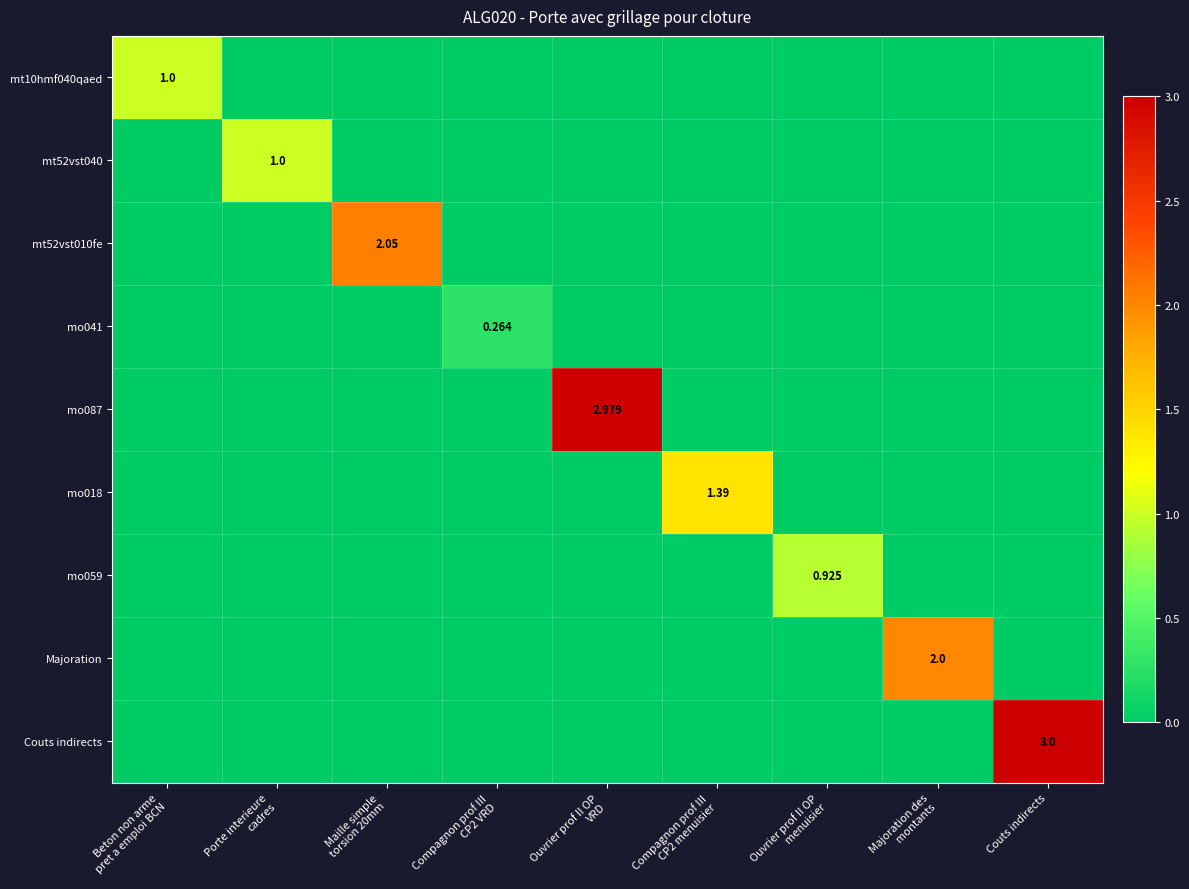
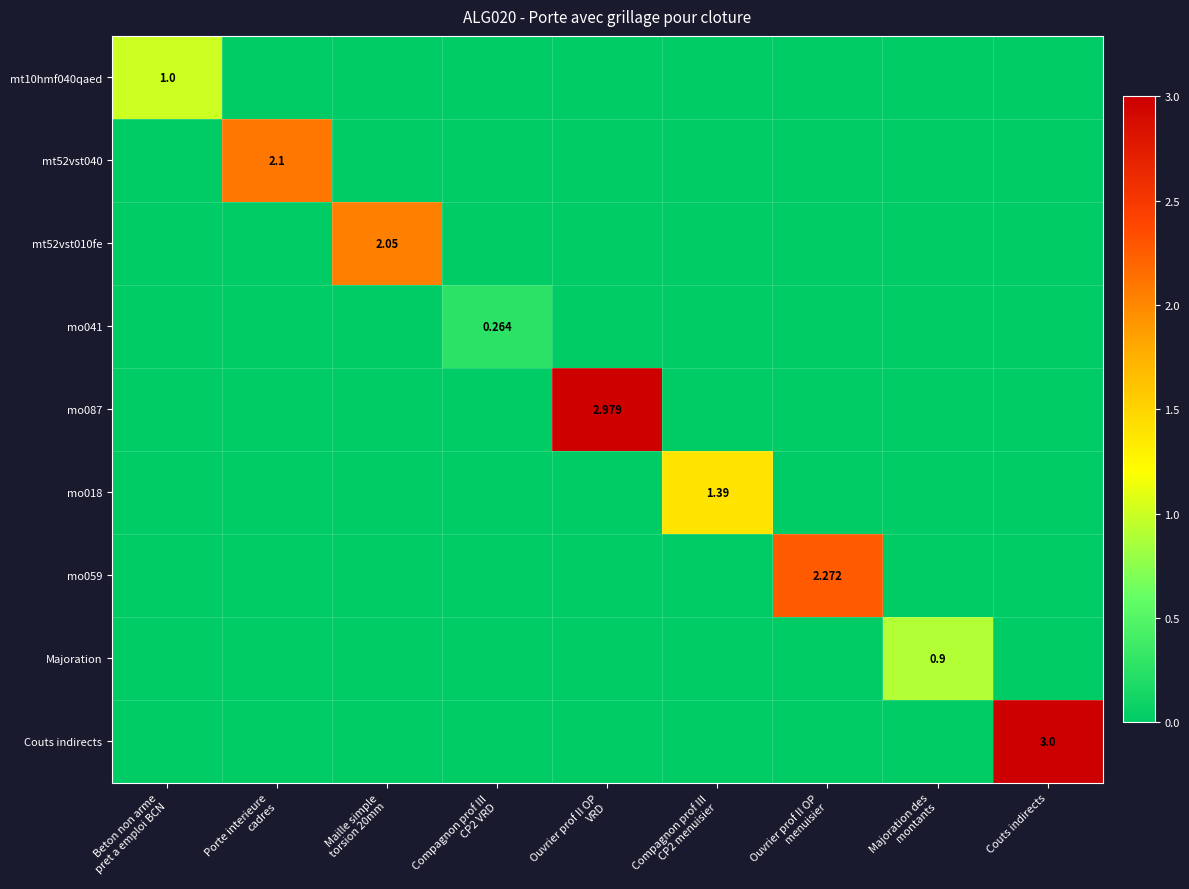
mt52vst040, Porte interieure cadres: 1.0 -> 2.1
mo059, Ouvrier prof II OP menuisier: 0.925 -> 2.272
Majoration, Majoration des montants: 2.0 -> 0.9
